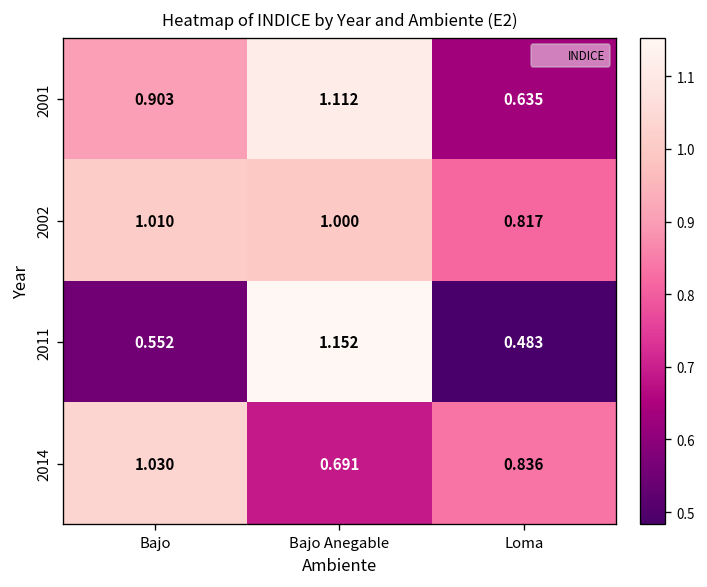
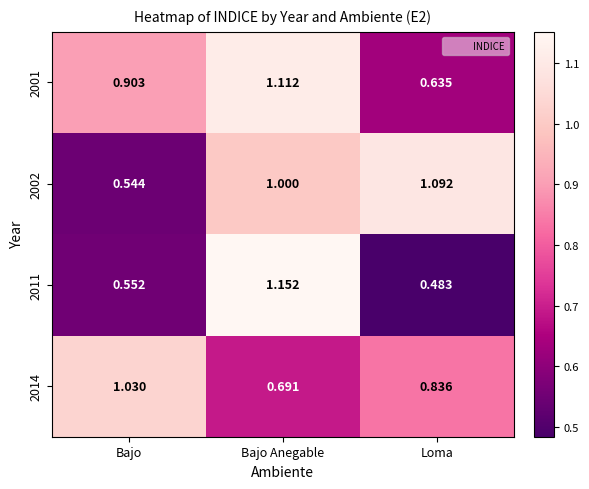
2002, Bajo: 1.010 -> 0.544
2002, Loma: 0.817 -> 1.092
